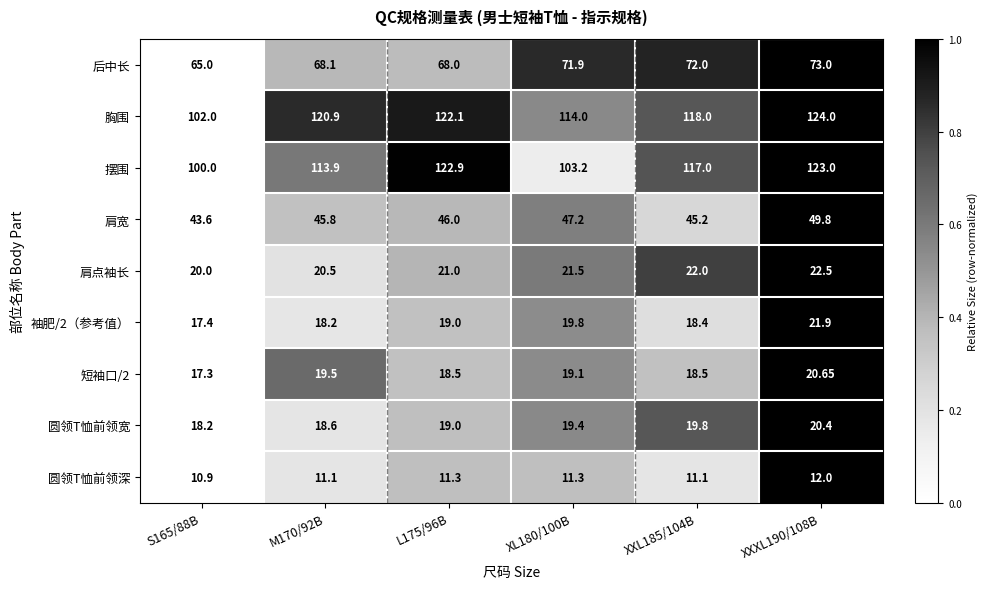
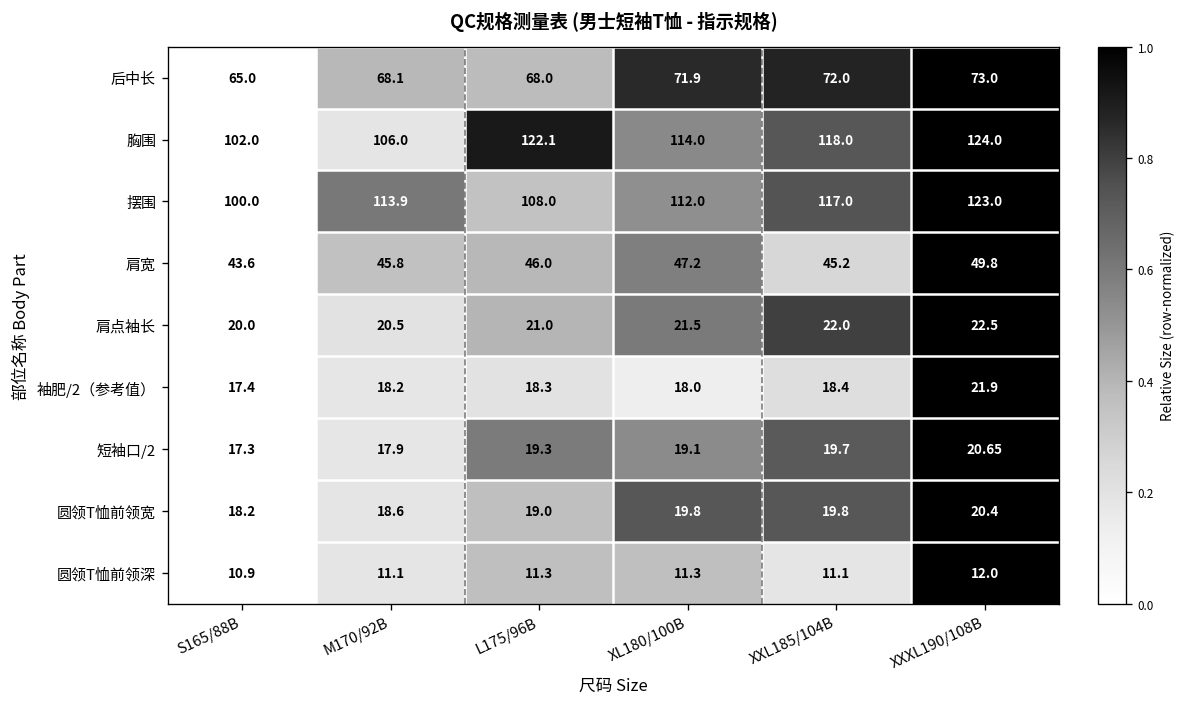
胸围, M170/92B: 120.9 -> 106.0
摆围, L175/96B: 122.9 -> 108.0
摆围, XL180/100B: 103.2 -> 112.0
袖肥/2（参考值）, L175/96B: 19.0 -> 18.3
袖肥/2（参考值）, XL180/100B: 19.8 -> 18.0
短袖口/2, M170/92B: 19.5 -> 17.9
短袖口/2, L175/96B: 18.5 -> 19.3
短袖口/2, XXL185/104B: 18.5 -> 19.7
圆领T恤前领宽, XL180/100B: 19.4 -> 19.8
